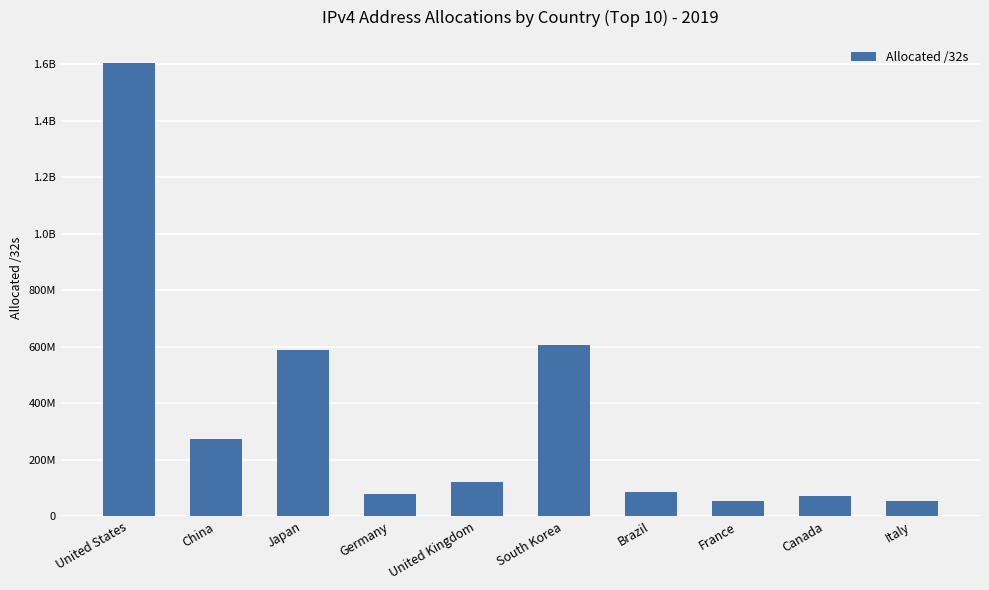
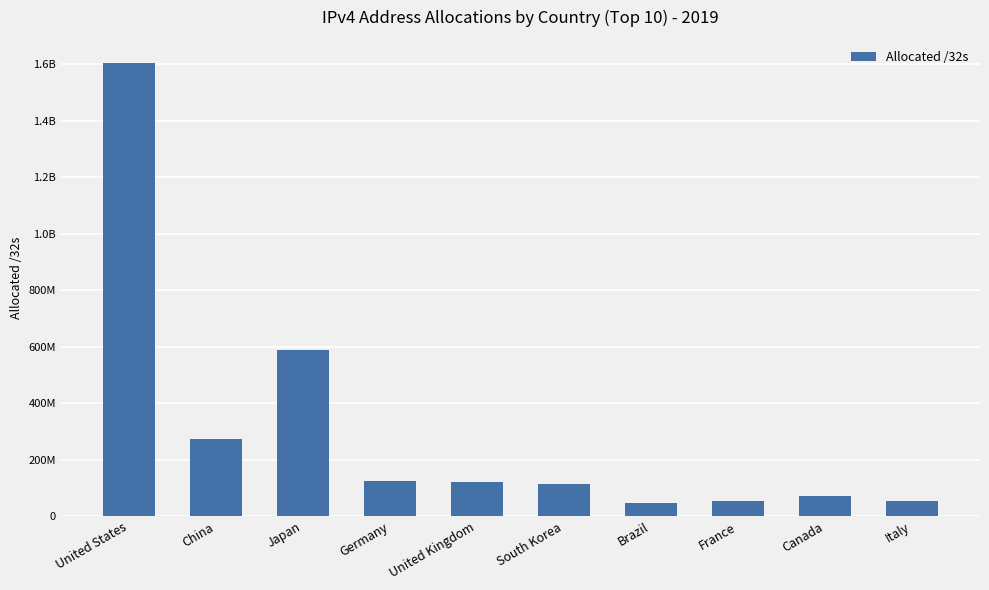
Germany: 80000000 -> 120000000
South Korea: 610000000 -> 110000000
Brazil: 90000000 -> 50000000
